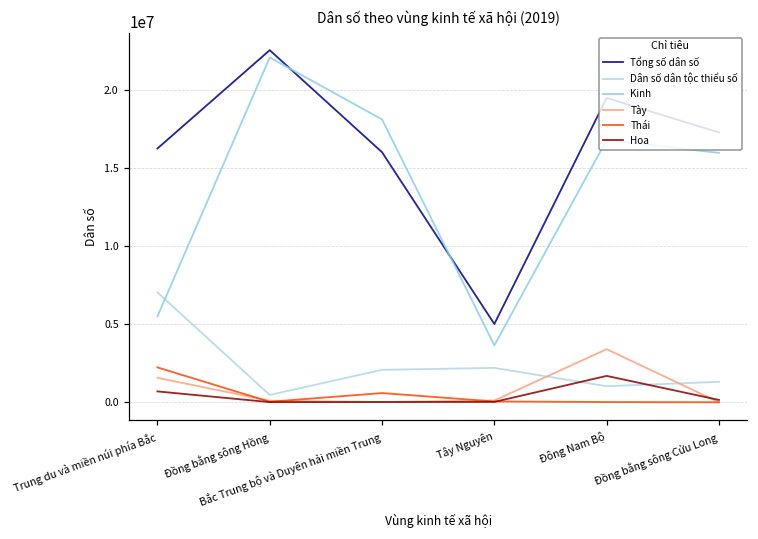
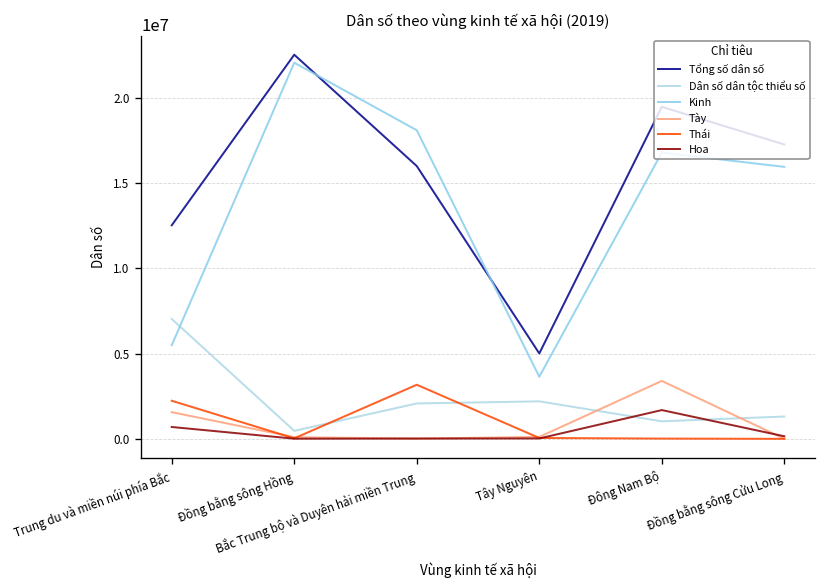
Tổng số dân số, Trung du và miền núi phía Bắc: 16200000 -> 12500000
Thái, Bắc Trung bộ và Duyên hải miền Trung: 600000 -> 3200000
